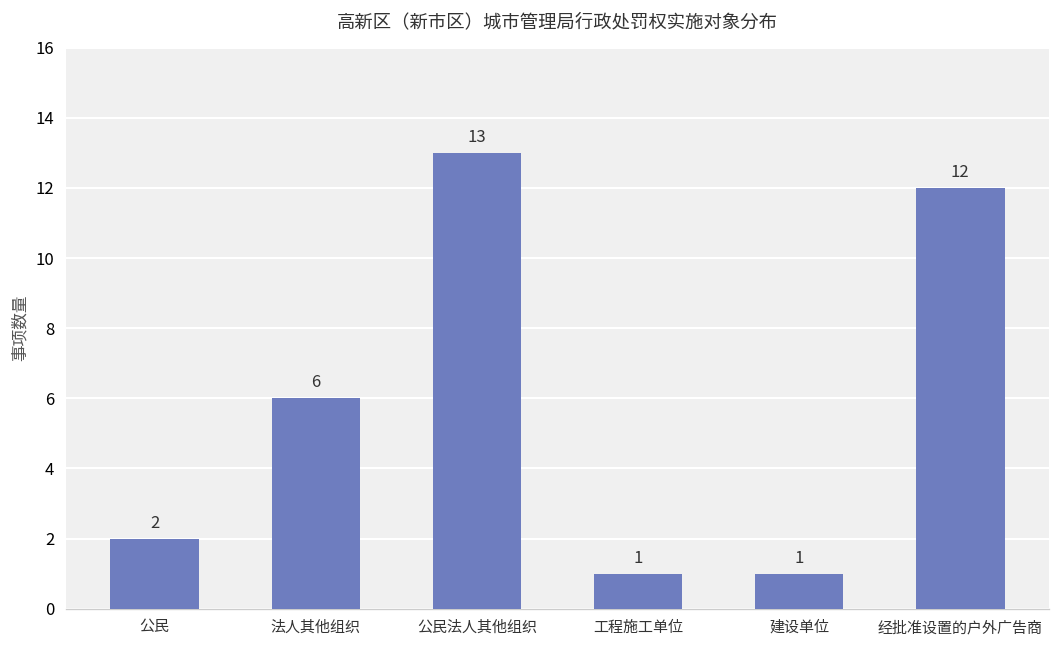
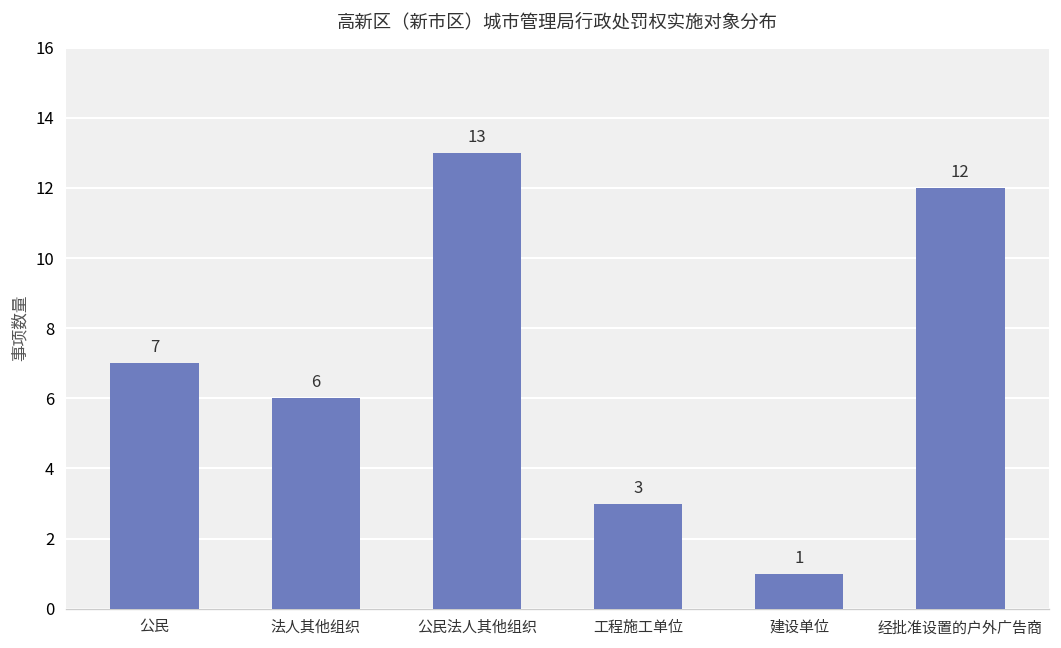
公民: 2 -> 7
工程施工单位: 1 -> 3
